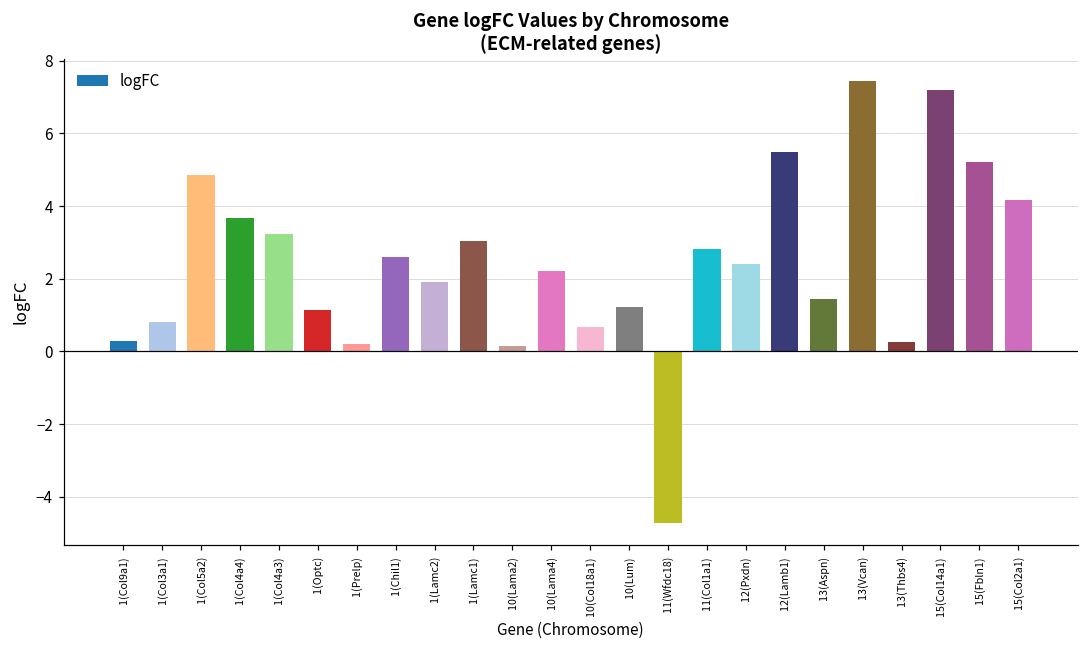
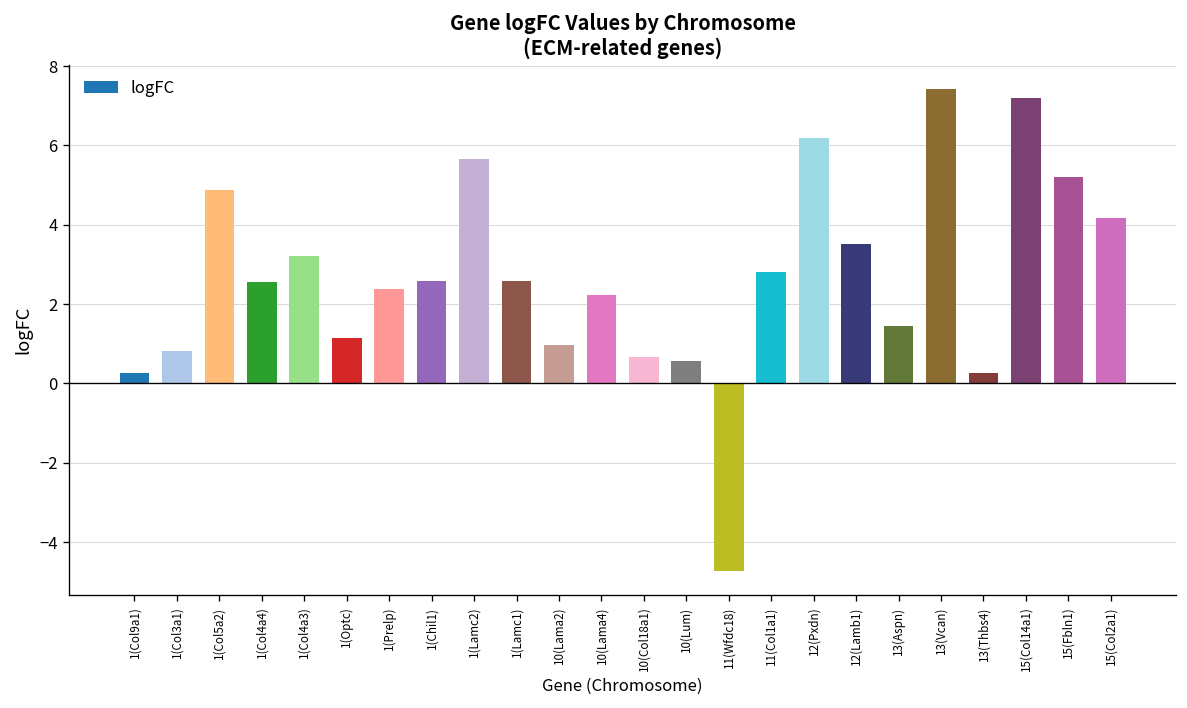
1(Col4a4): 3.7 -> 2.5
1(Prelp): 0.2 -> 2.4
1(Lamc2): 1.9 -> 5.6
1(Lamc1): 3.0 -> 2.6
10(Lama2): 0.2 -> 1.0
10(Lum): 1.2 -> 0.6
12(Pxdn): 2.4 -> 6.2
12(Lamb1): 5.5 -> 3.5
